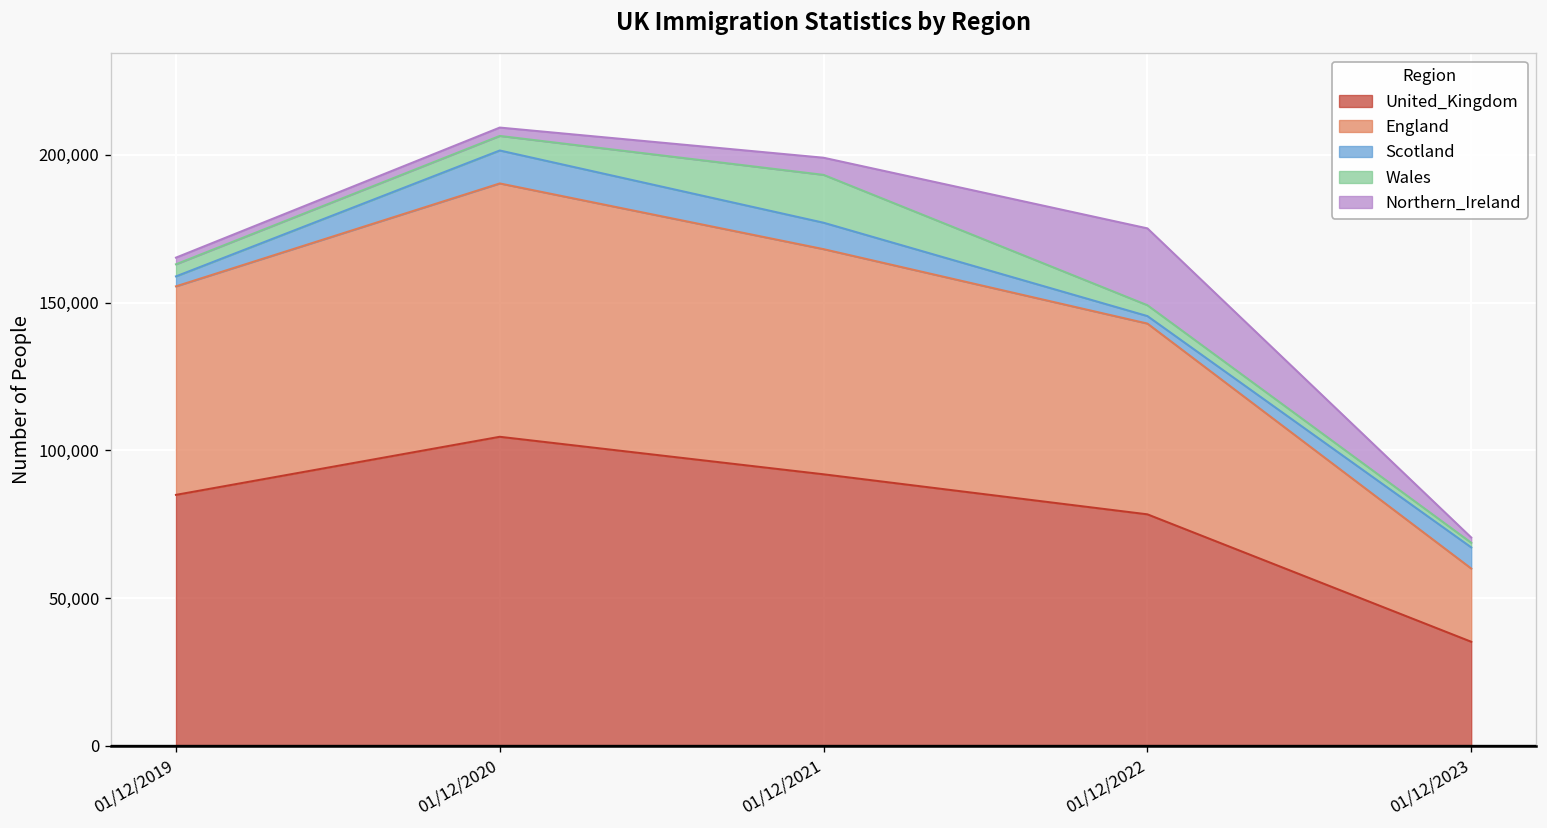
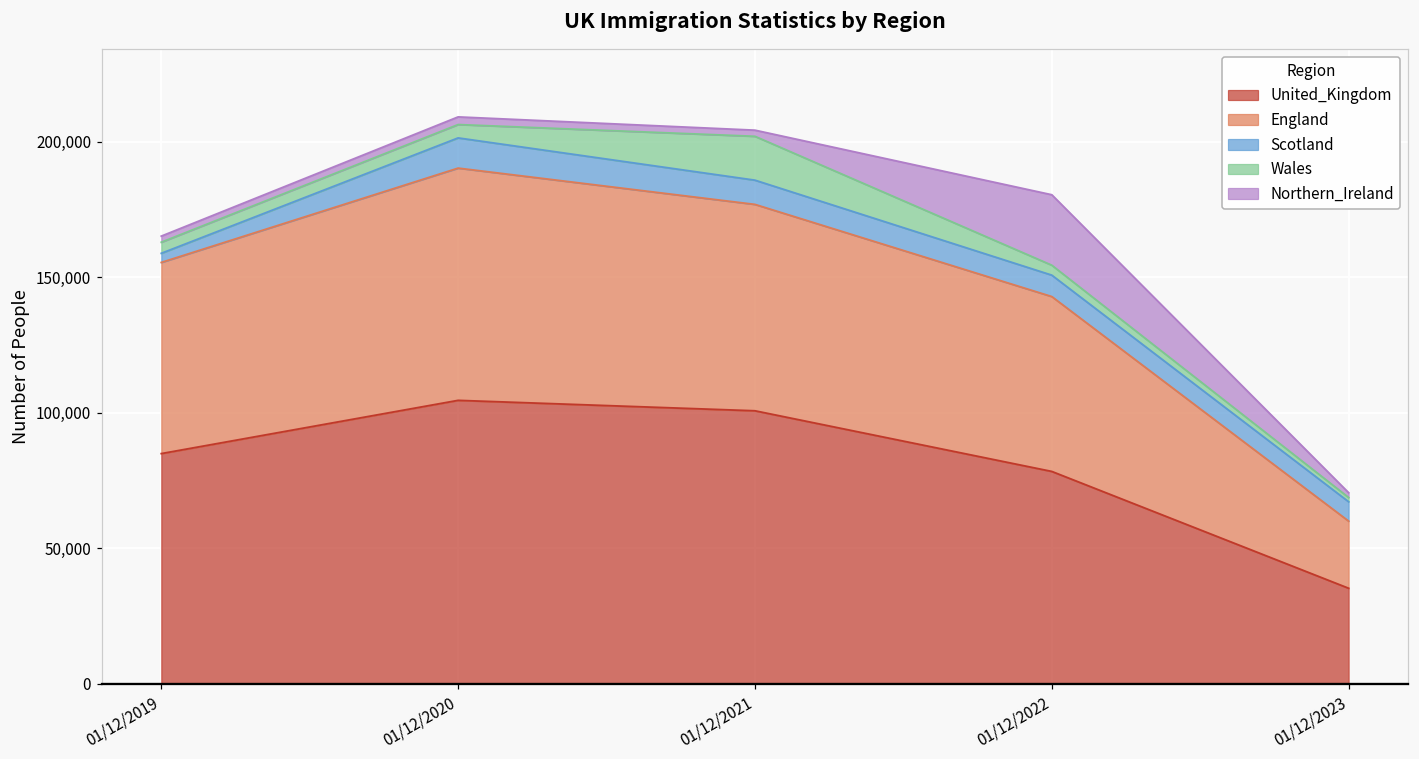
United_Kingdom, 01/12/2021: 92,000 -> 101,000
Northern_Ireland, 01/12/2021: 6,000 -> 2,000
Scotland, 01/12/2022: 3,000 -> 8,000
